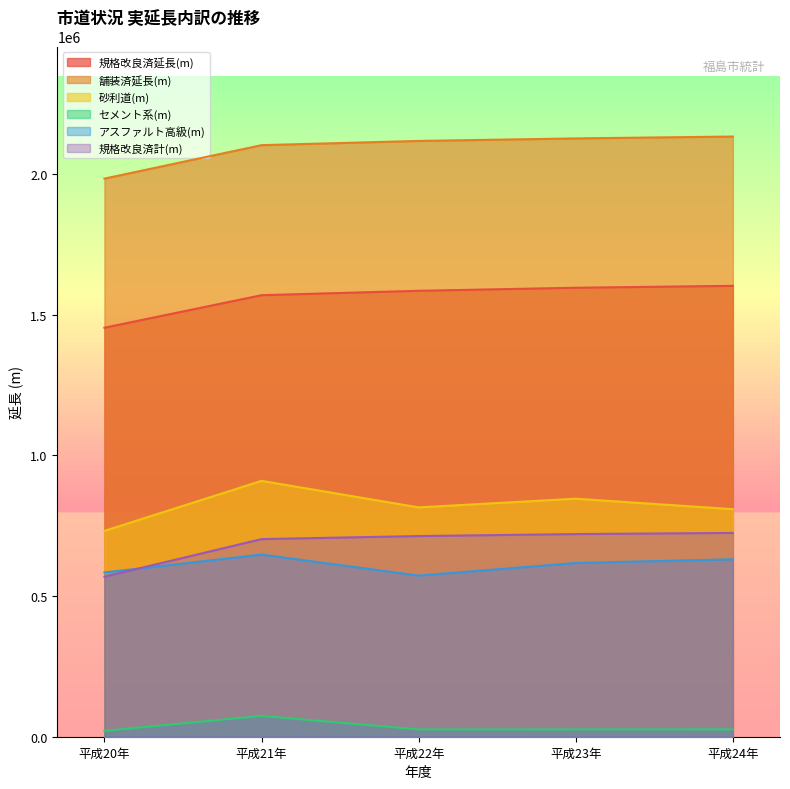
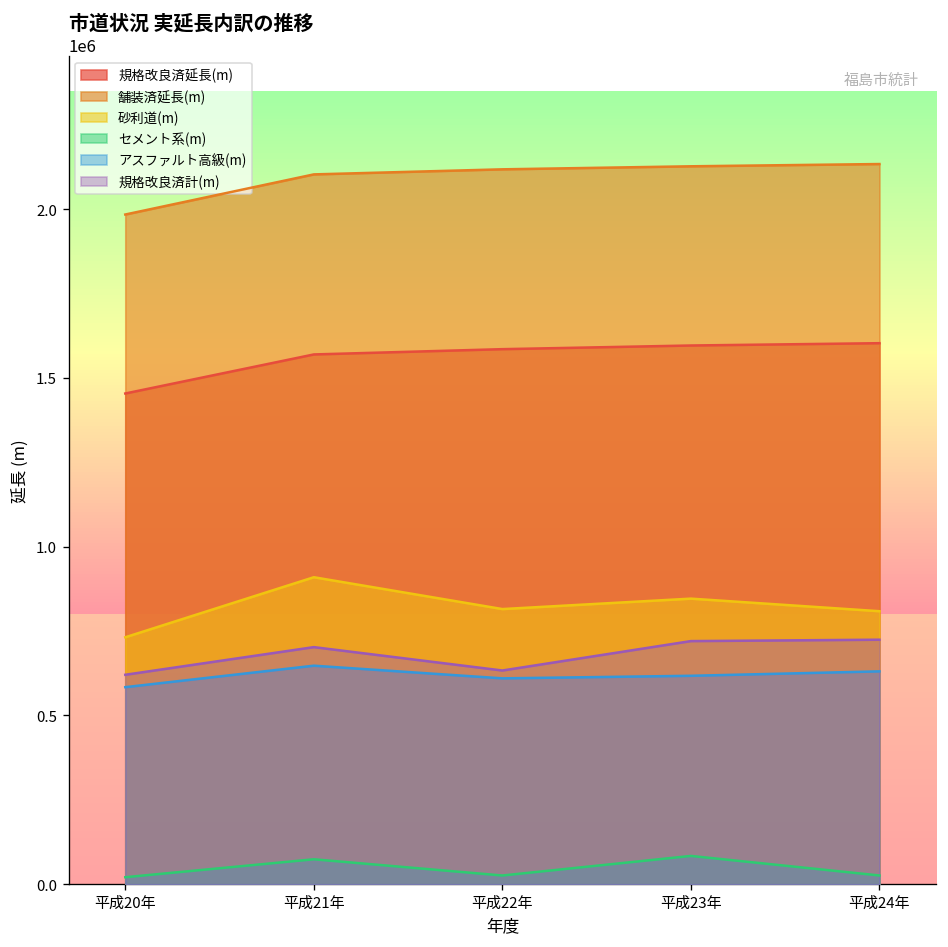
規格改良済計(m), 平成20年: 570000 -> 620000
アスファルト高級(m), 平成22年: 570000 -> 610000
規格改良済計(m), 平成22年: 710000 -> 630000
セメント系(m), 平成23年: 30000 -> 80000
